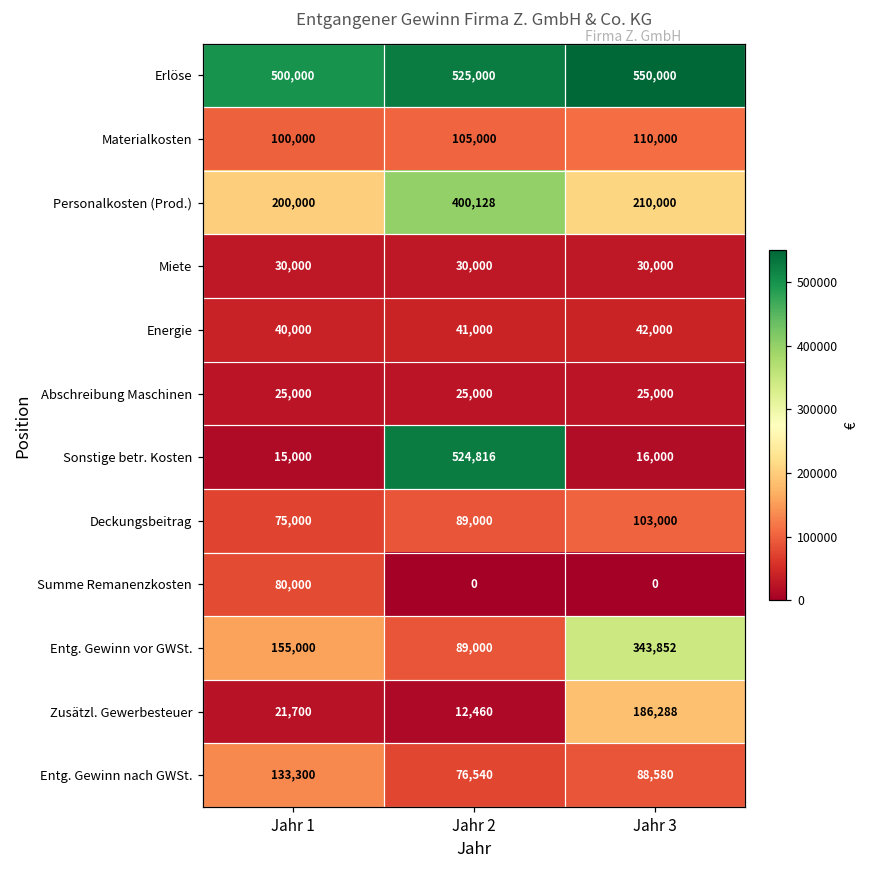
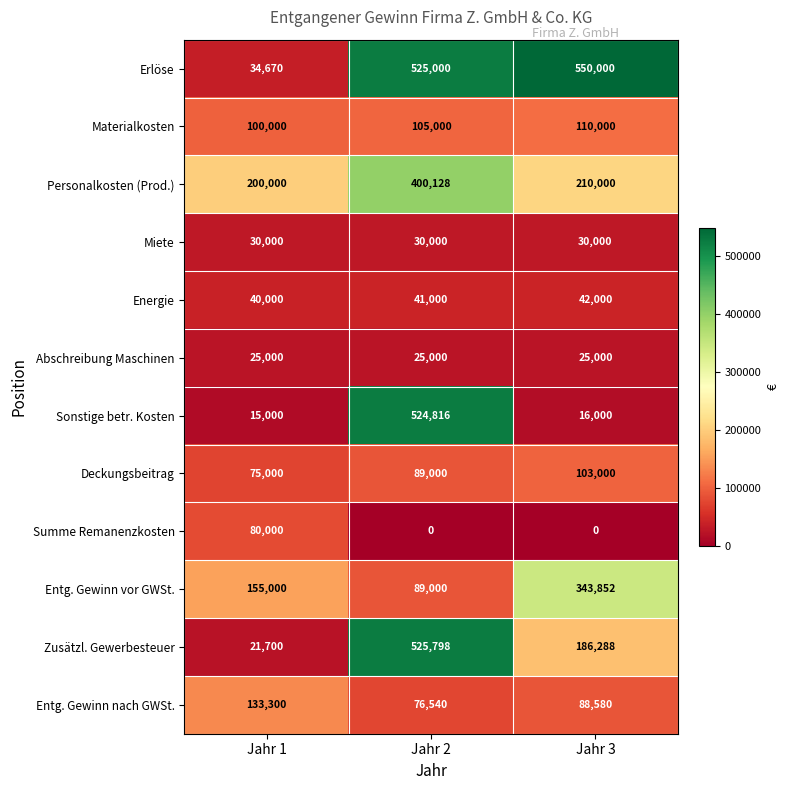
Erlöse, Jahr 1: 500,000 -> 34,670
Zusätzl. Gewerbesteuer, Jahr 2: 12,460 -> 525,798
